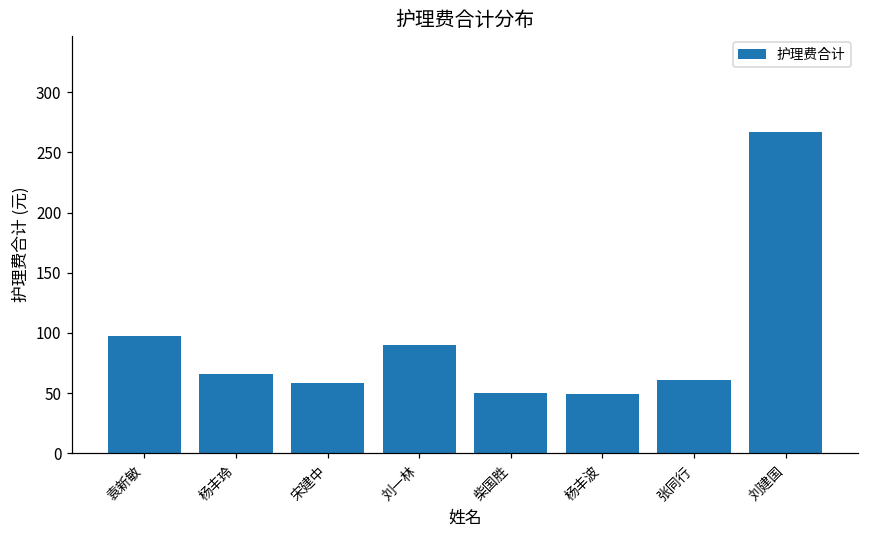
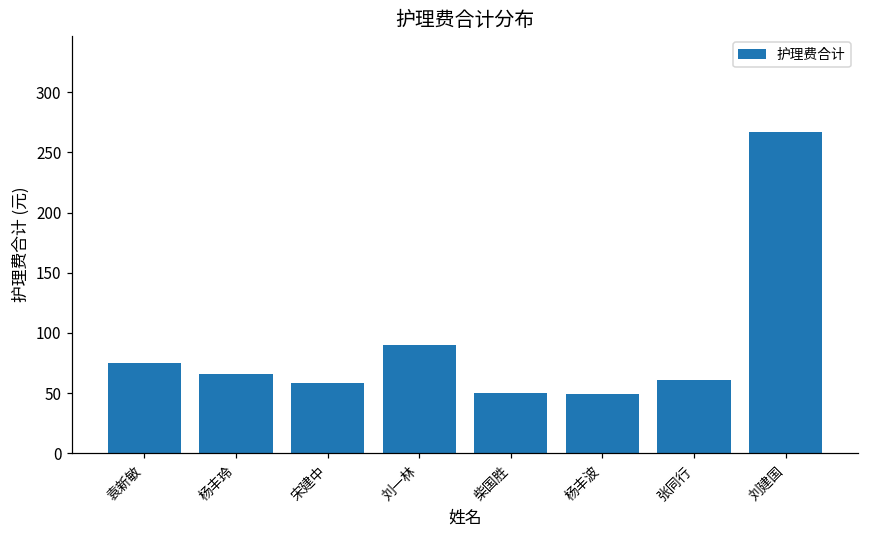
袁新敏: 97 -> 75
